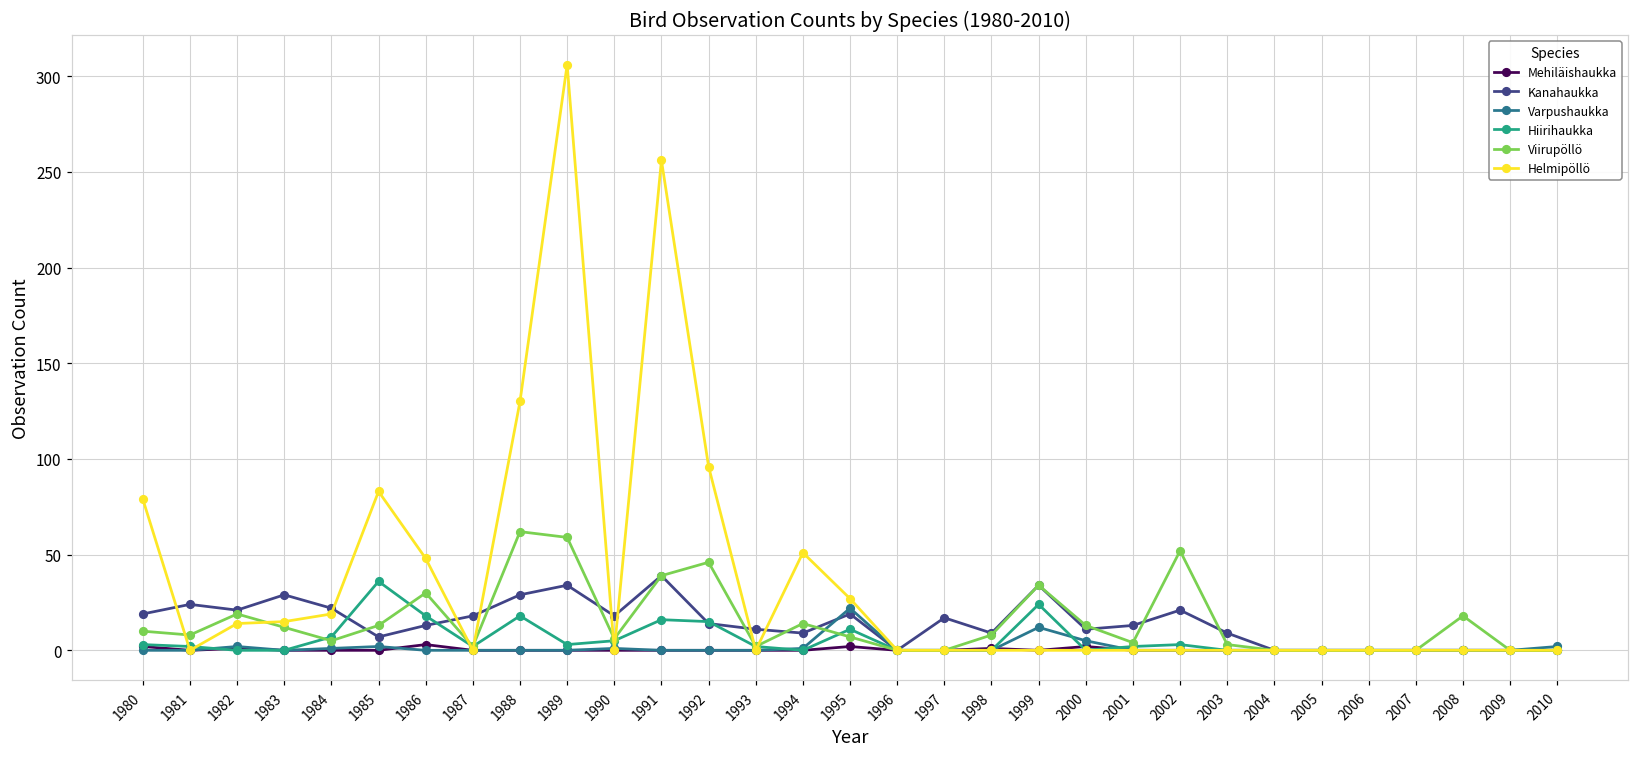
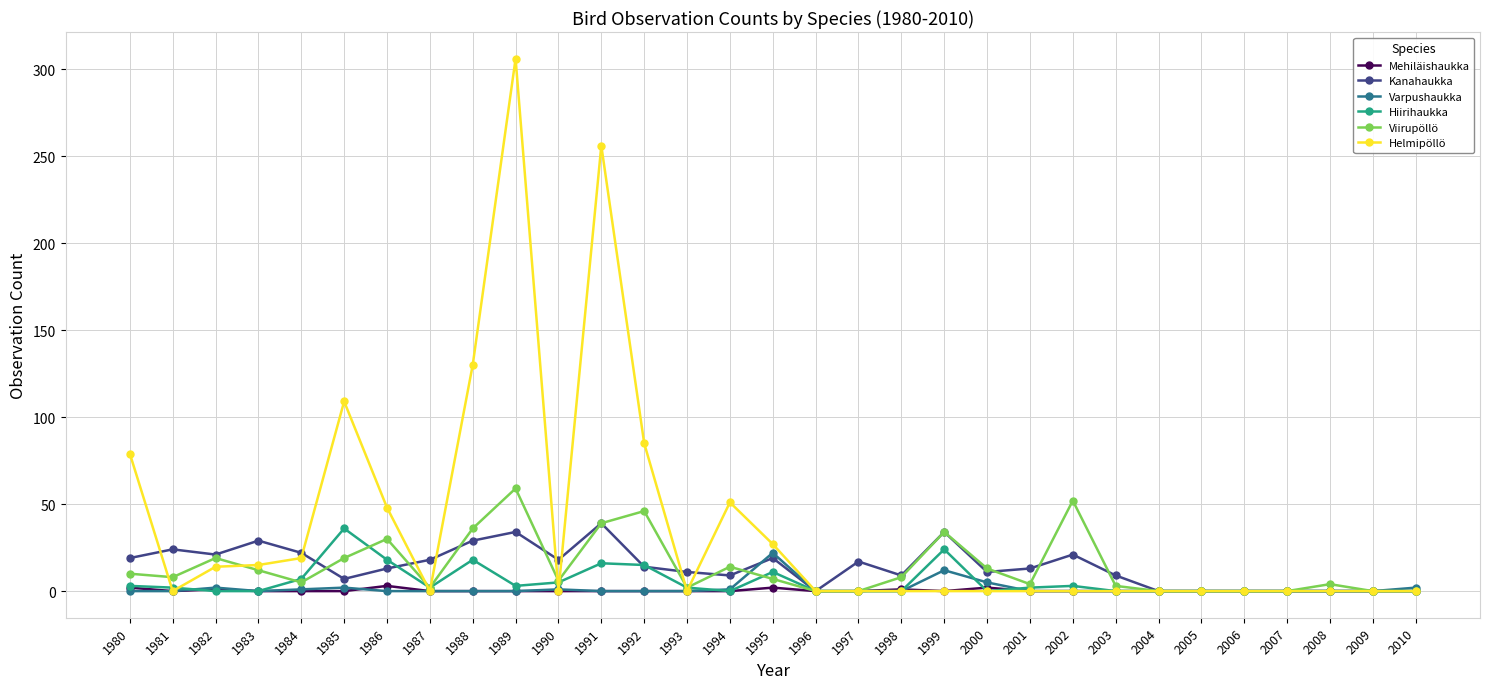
Viirupöllö, 1985: 13 -> 19
Helmipöllö, 1985: 83 -> 109
Viirupöllö, 1988: 62 -> 36
Helmipöllö, 1992: 96 -> 85
Viirupöllö, 2008: 18 -> 4
